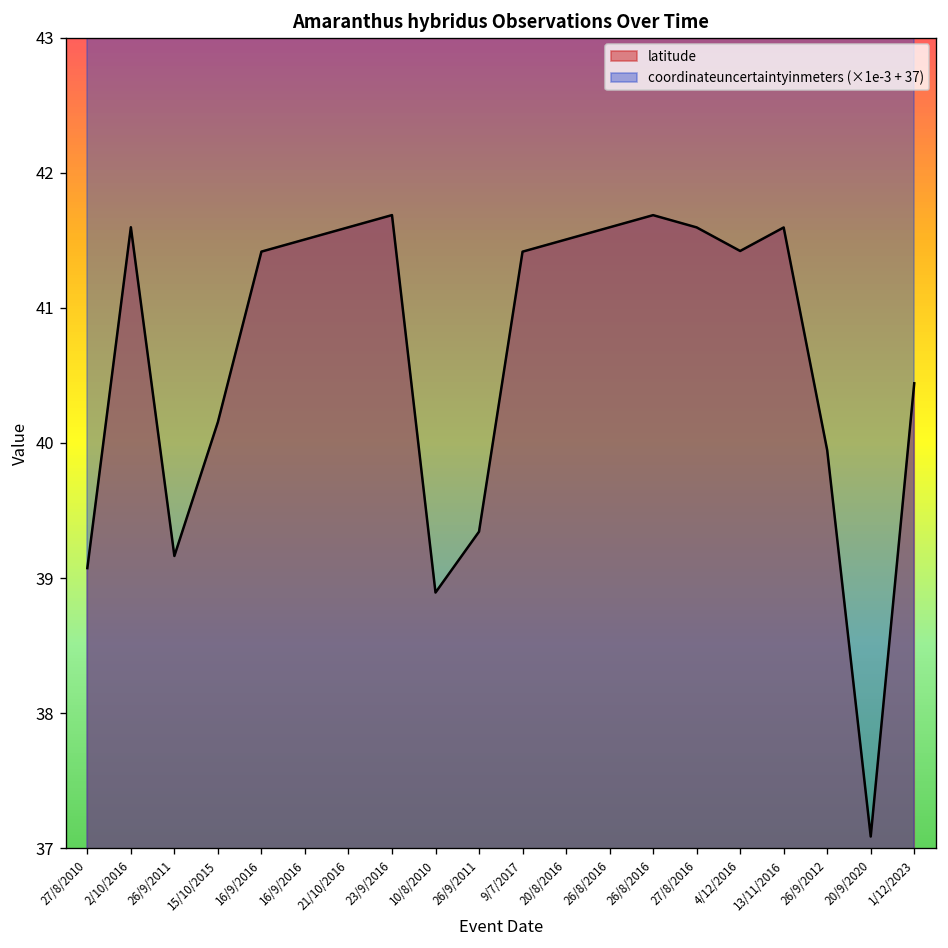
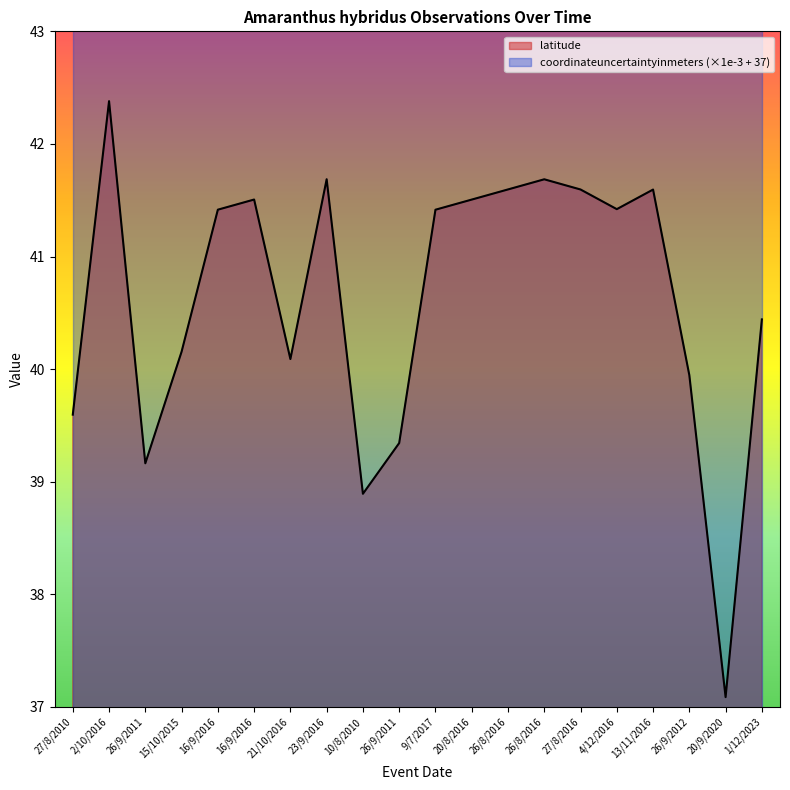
latitude, 27/8/2010: 39.07 -> 39.60
latitude, 2/10/2016: 41.60 -> 42.38
latitude, 21/10/2016: 41.60 -> 40.09
